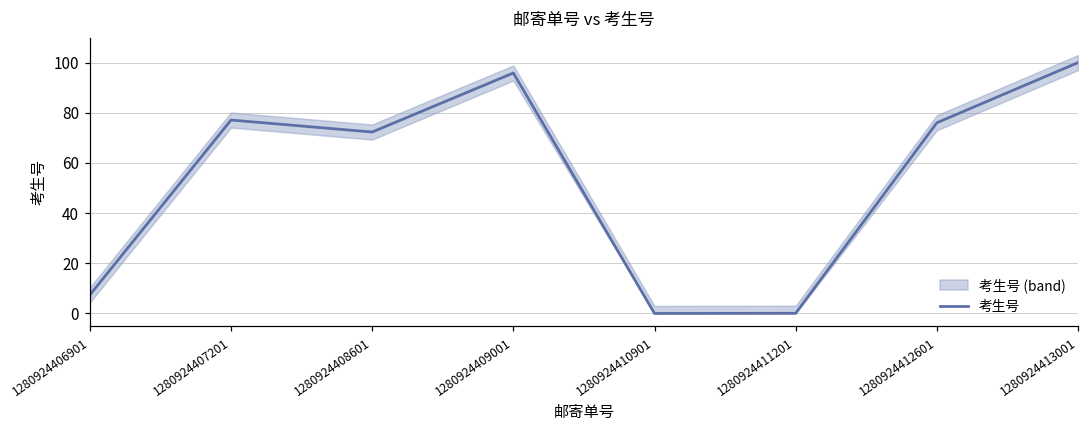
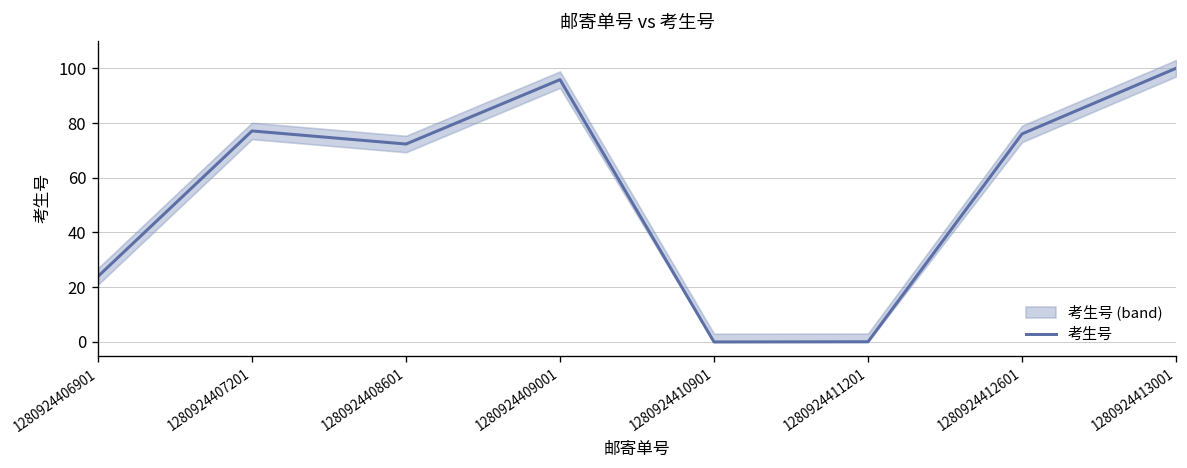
考生号, 1280924406901: 7 -> 24
